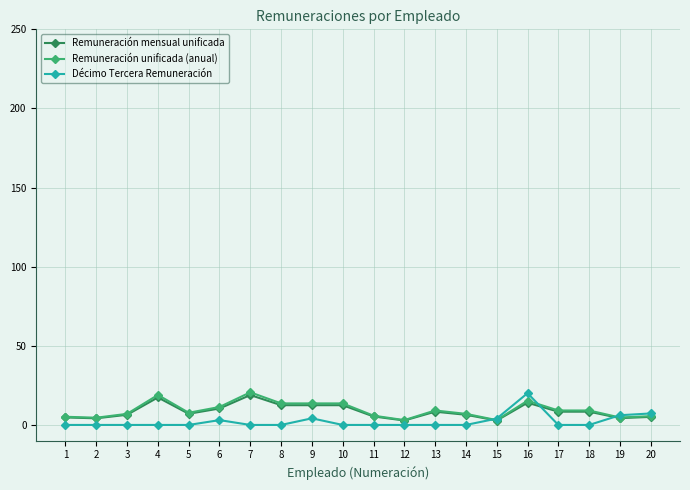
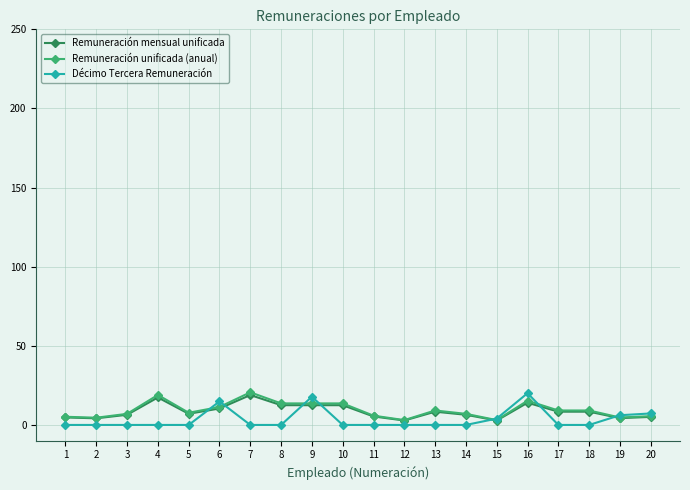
Décimo Tercera Remuneración, 6: 3 -> 15
Décimo Tercera Remuneración, 9: 4 -> 18
